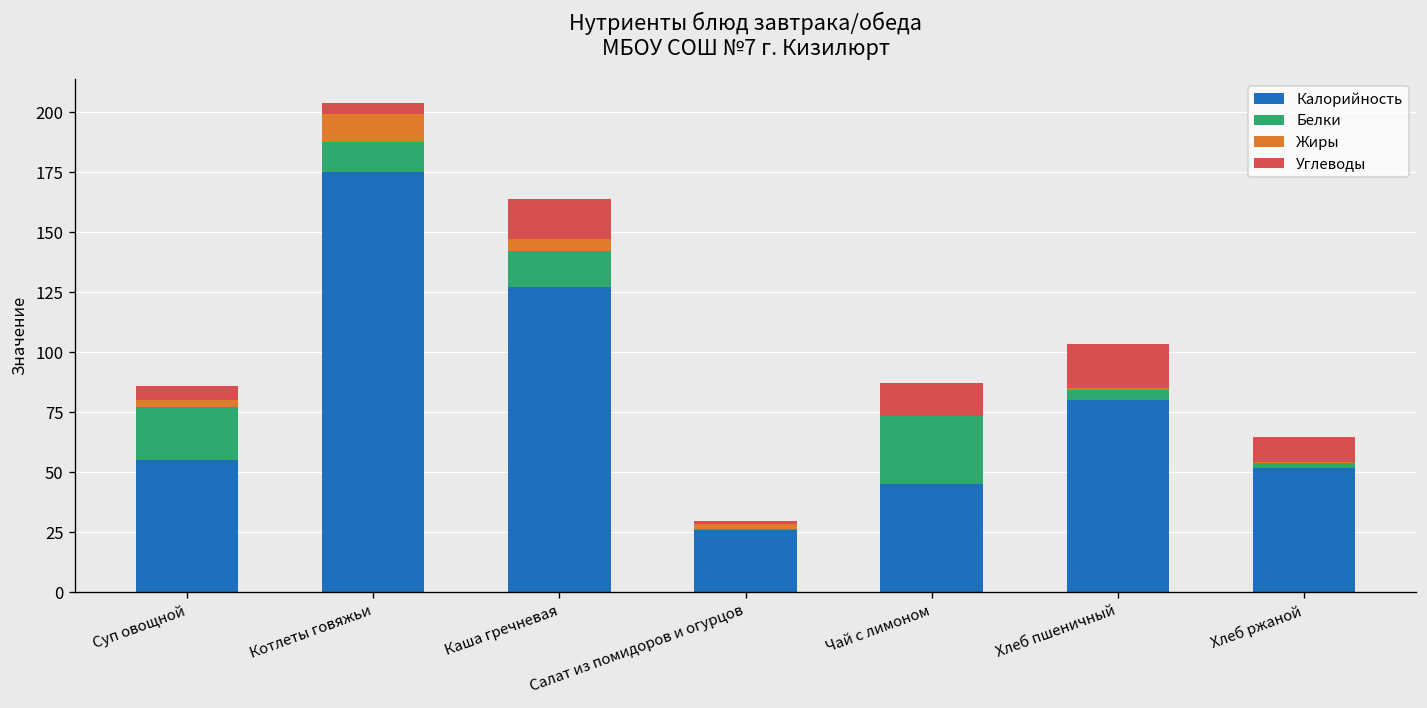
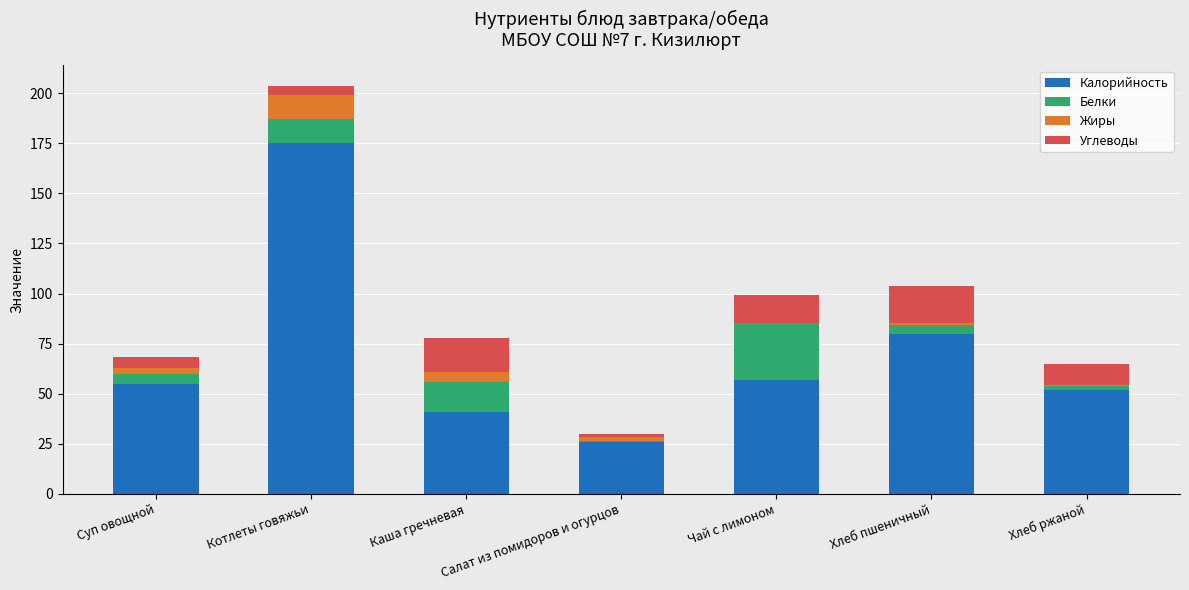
Белки, Суп овощной: 22 -> 5
Калорийность, Каша гречневая: 127 -> 41
Калорийность, Чай с лимоном: 45 -> 57
